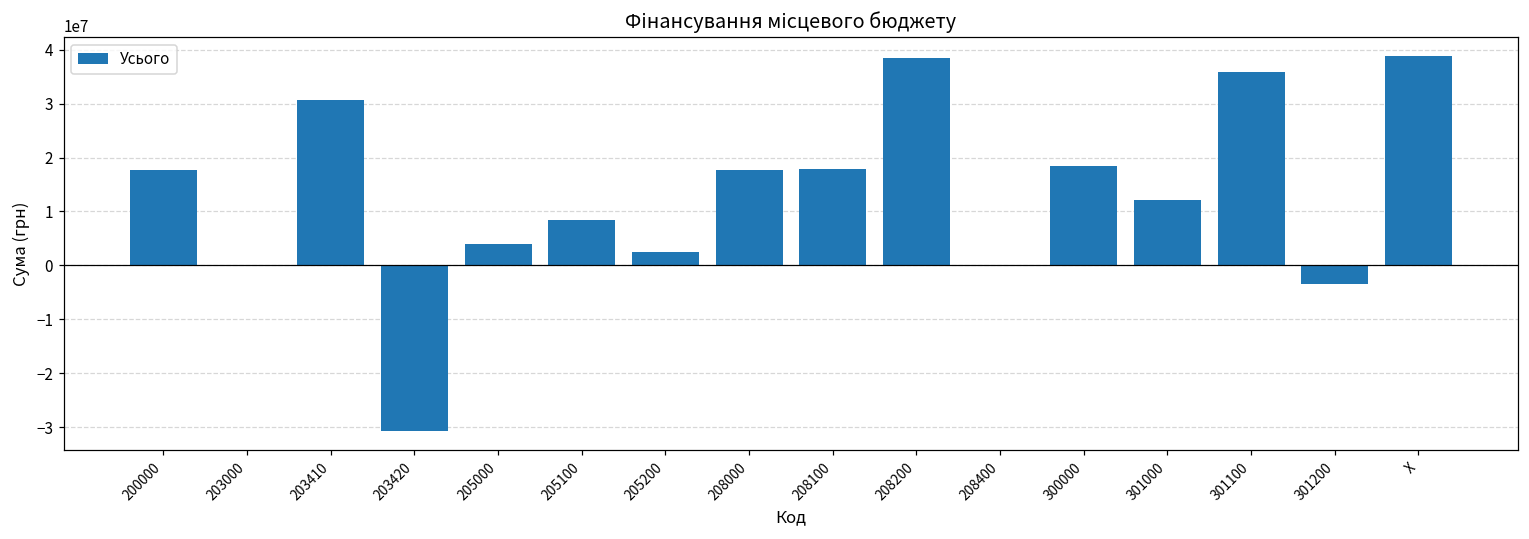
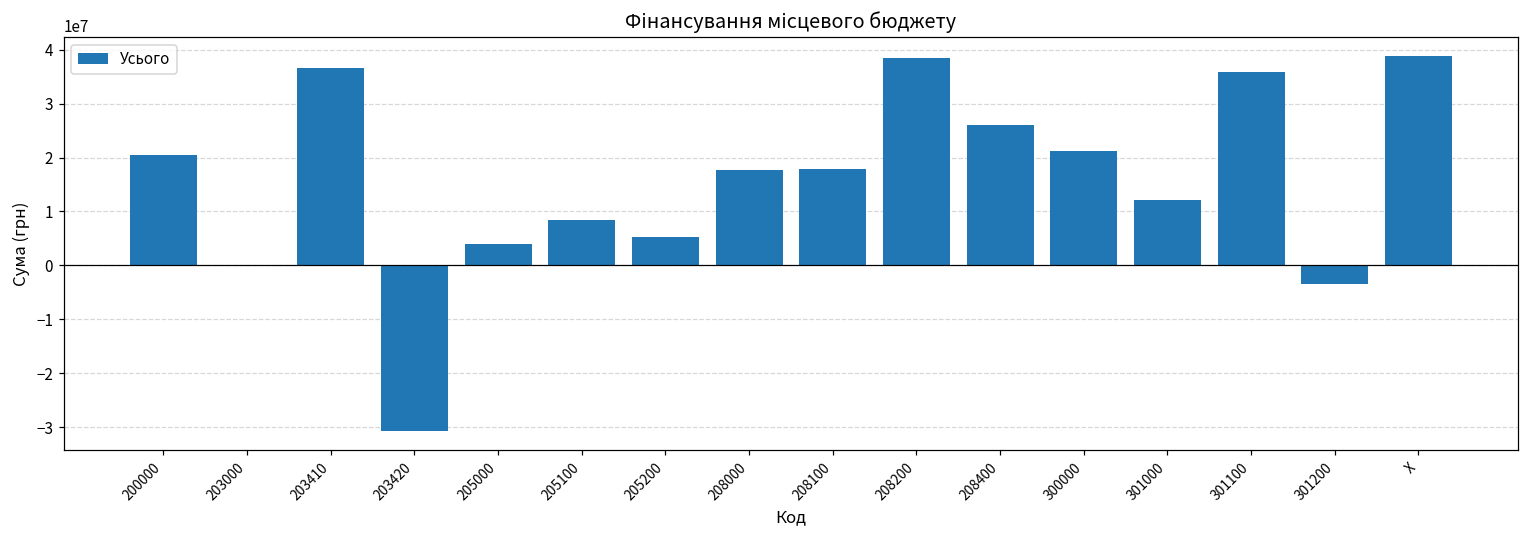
200000: 18000000 -> 21000000
203410: 31000000 -> 37000000
205200: 2000000 -> 5000000
208400: 0 -> 26000000
300000: 19000000 -> 21000000
